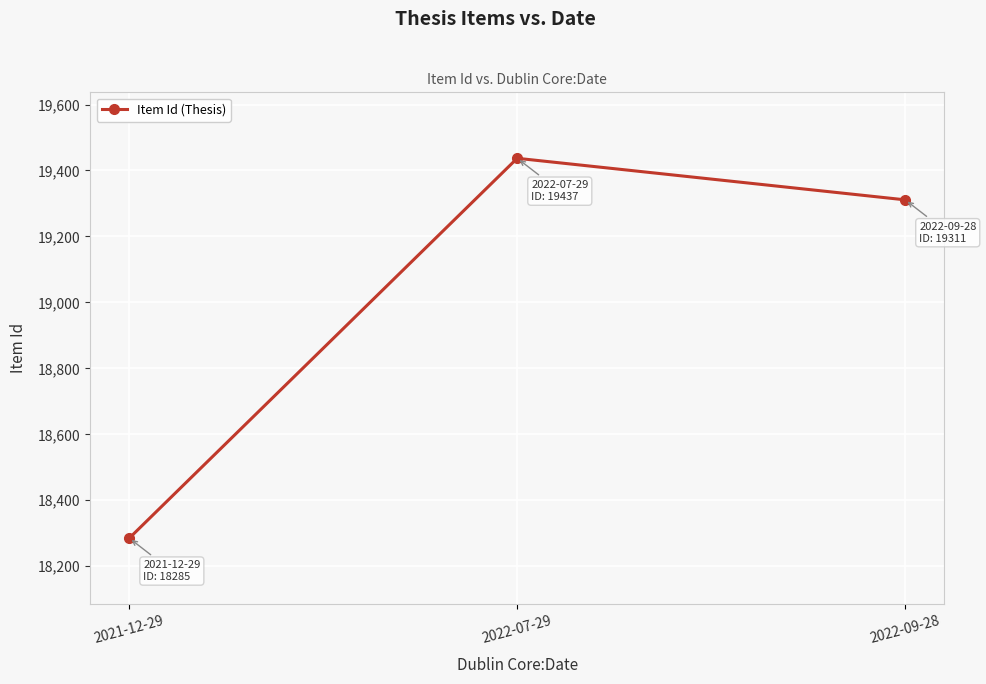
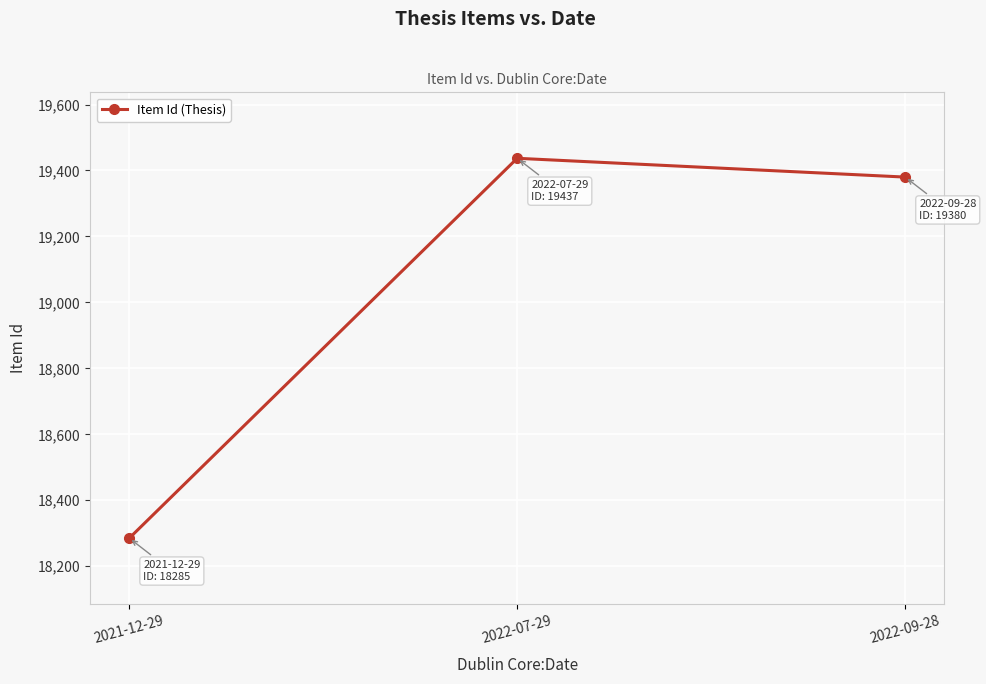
2022-09-28: 19311 -> 19380
